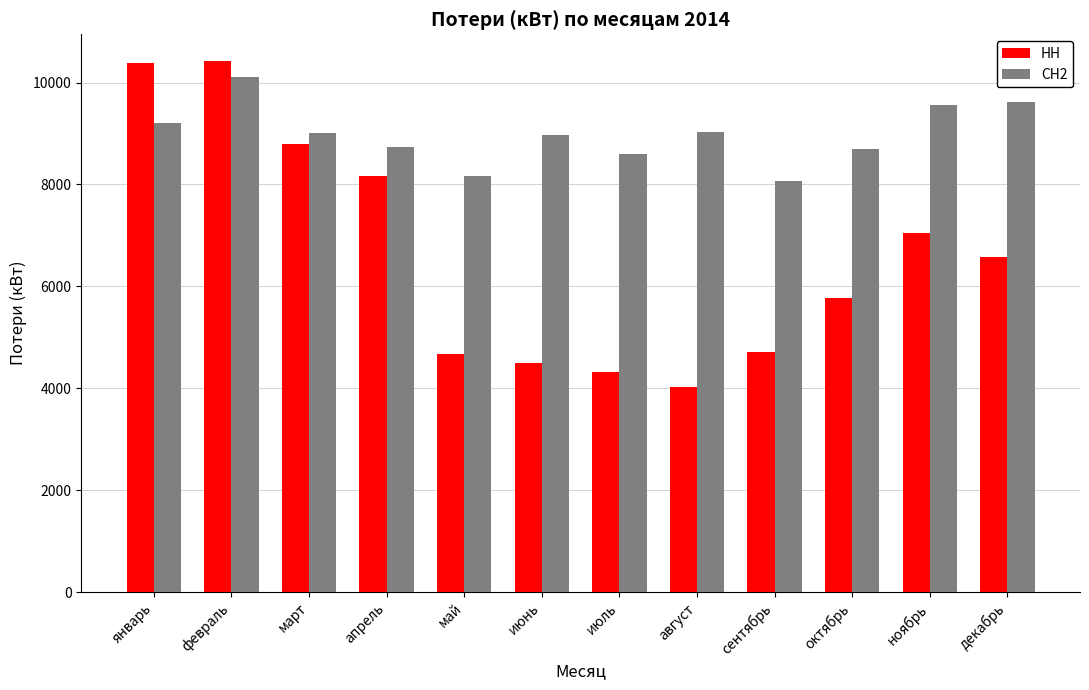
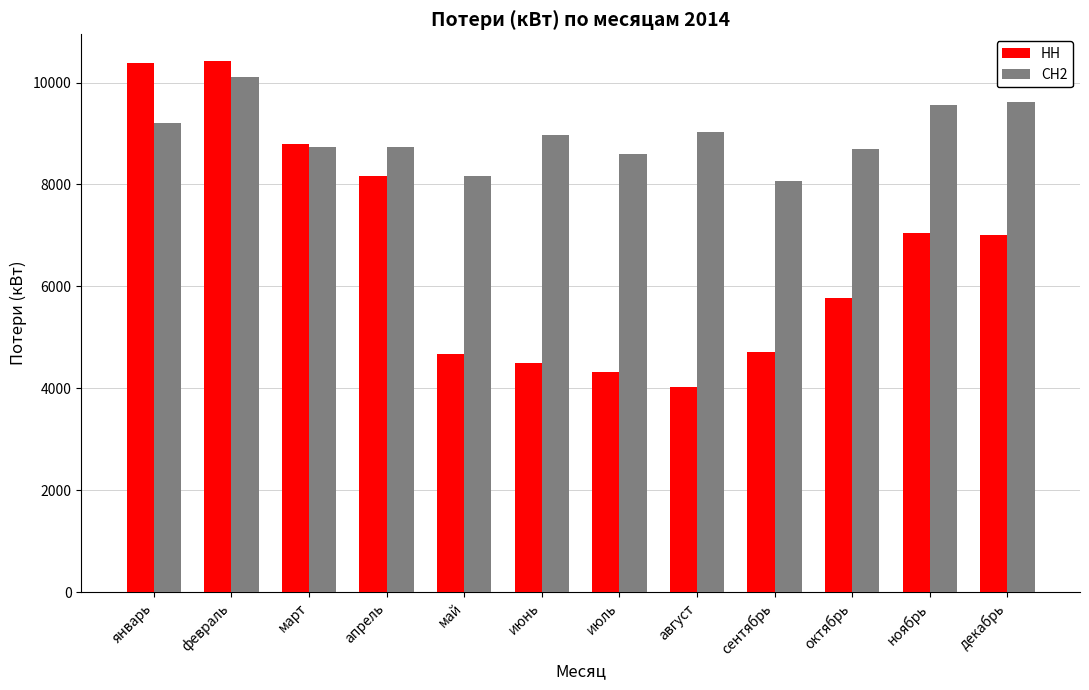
СН2, март: 9000 -> 8700
НН, декабрь: 6600 -> 7000
